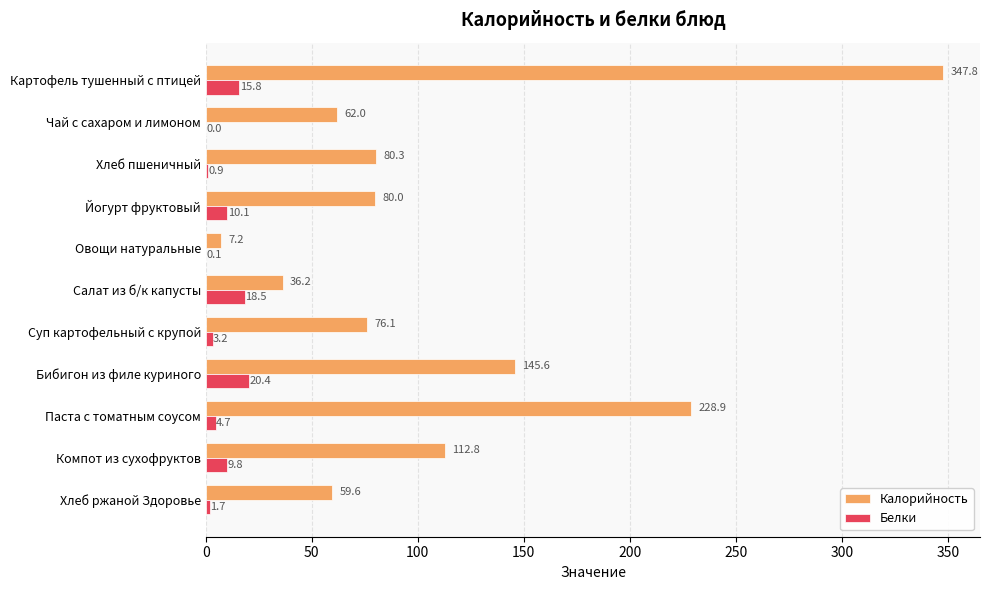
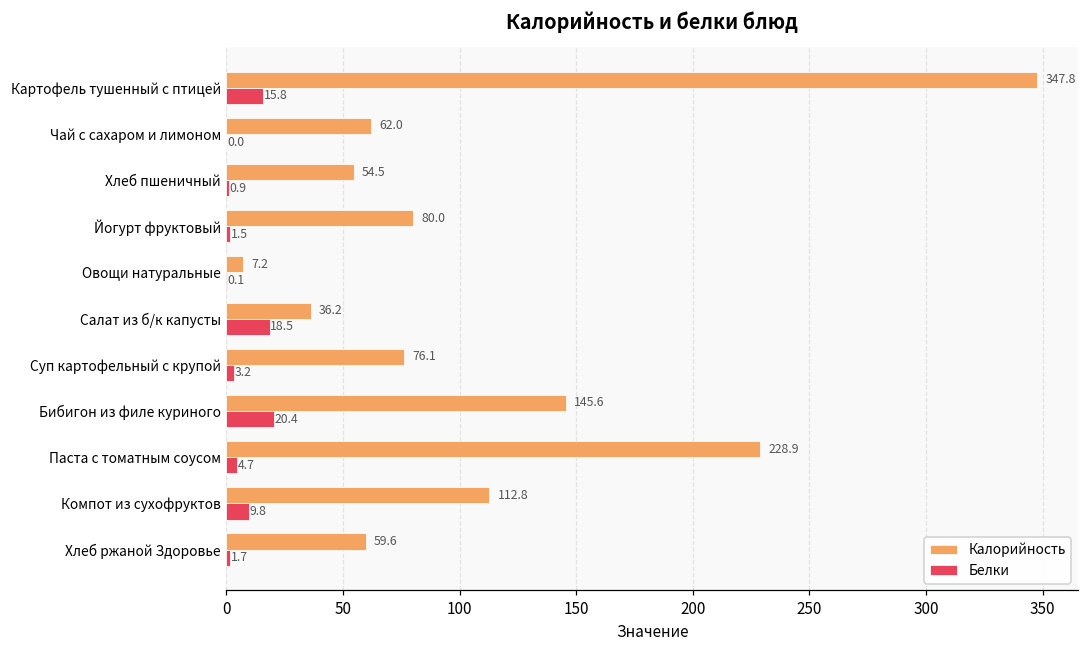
Калорийность, Хлеб пшеничный: 80.3 -> 54.5
Белки, Йогурт фруктовый: 10.1 -> 1.5
